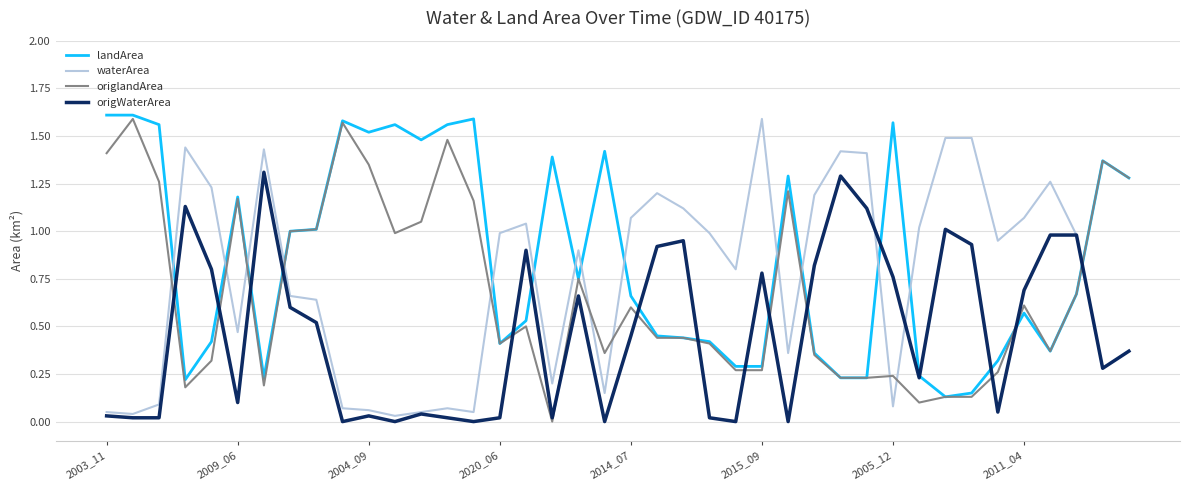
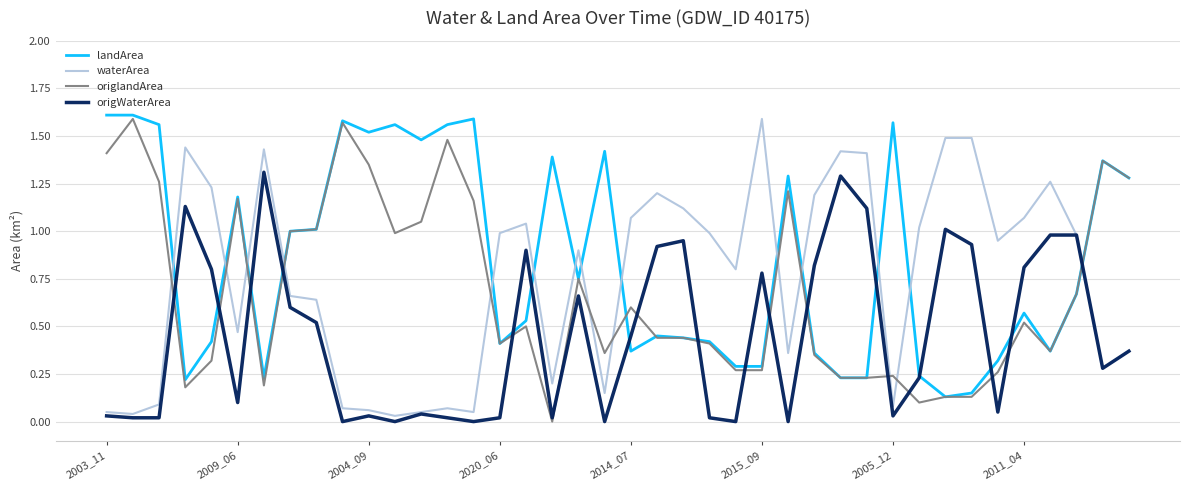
landArea, 2014_07: 0.66 -> 0.37
origWaterArea, 2005_12: 0.76 -> 0.03
origlandArea, 2011_04: 0.61 -> 0.52
origWaterArea, 2011_04: 0.69 -> 0.81
